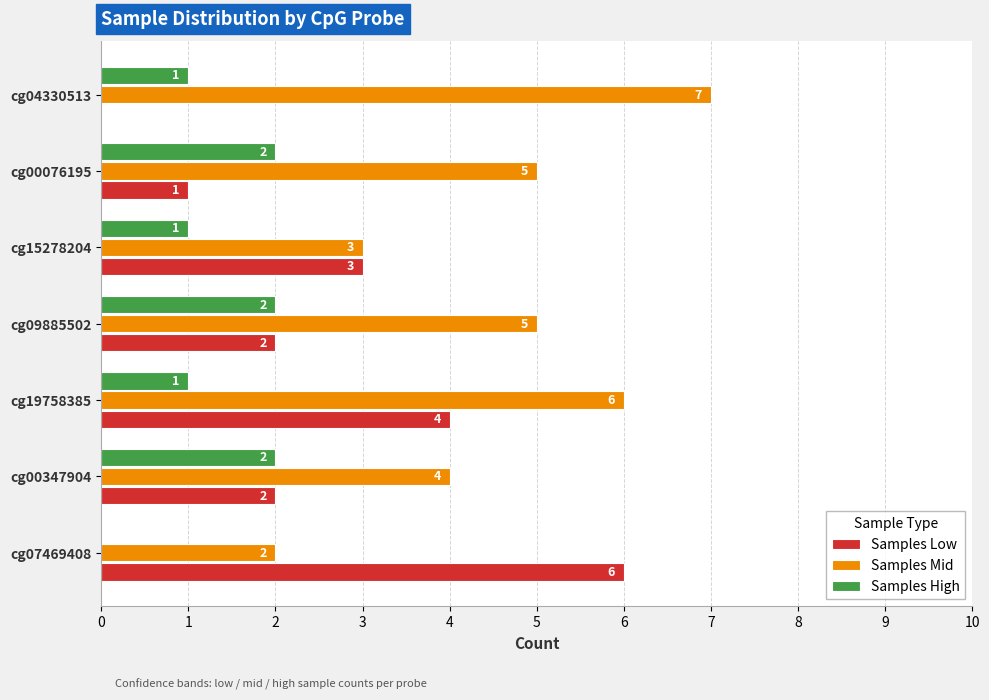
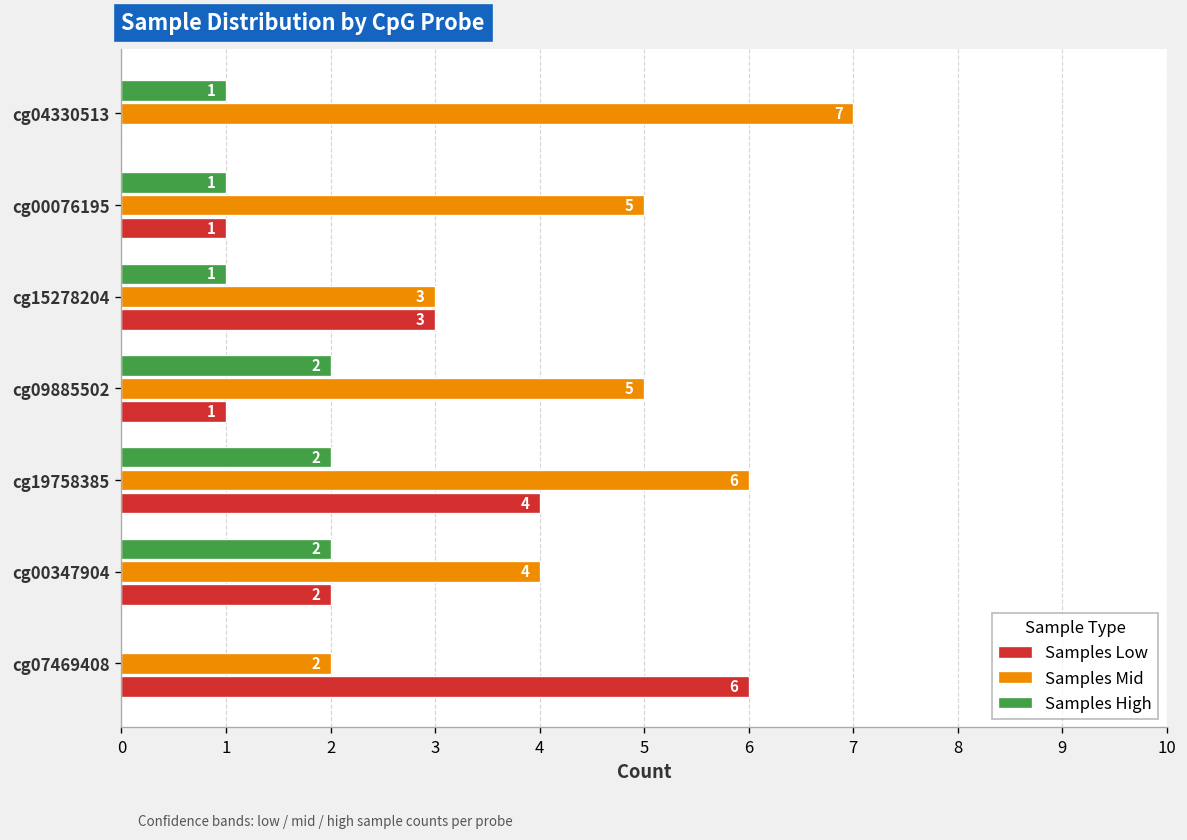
Samples High, cg00076195: 2 -> 1
Samples Low, cg09885502: 2 -> 1
Samples High, cg19758385: 1 -> 2
